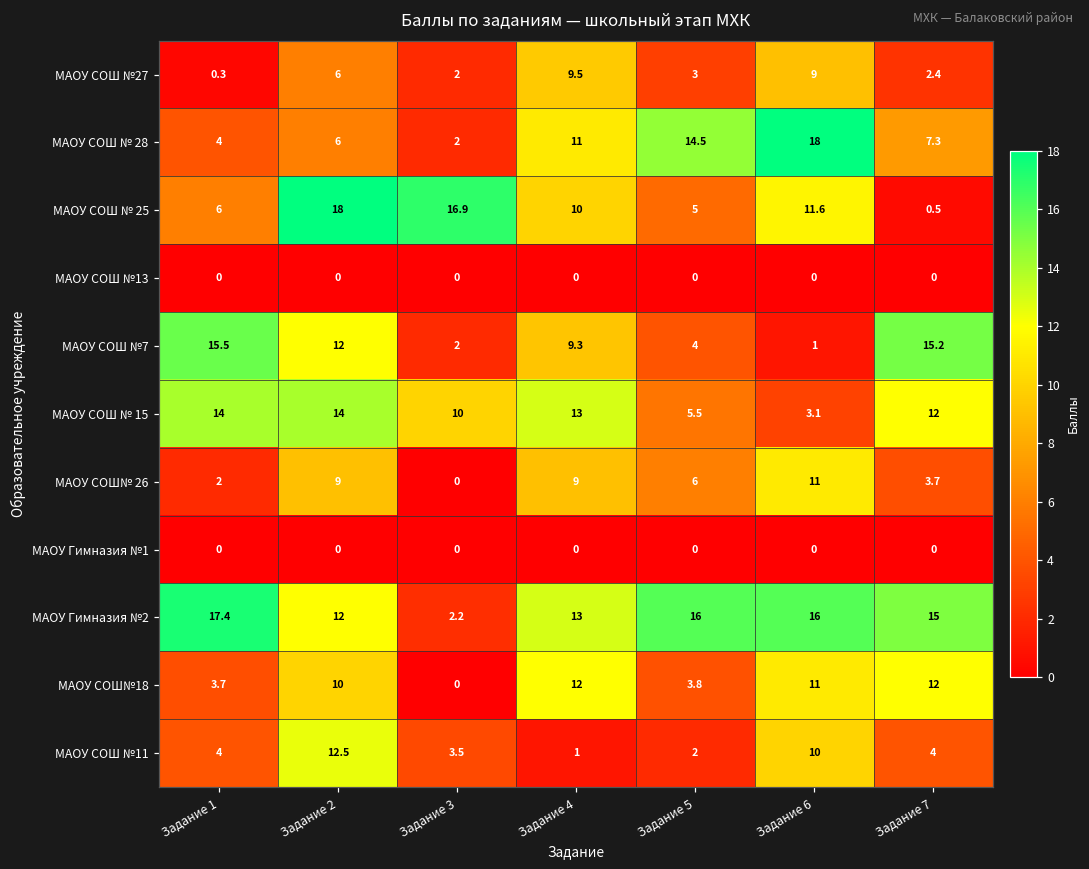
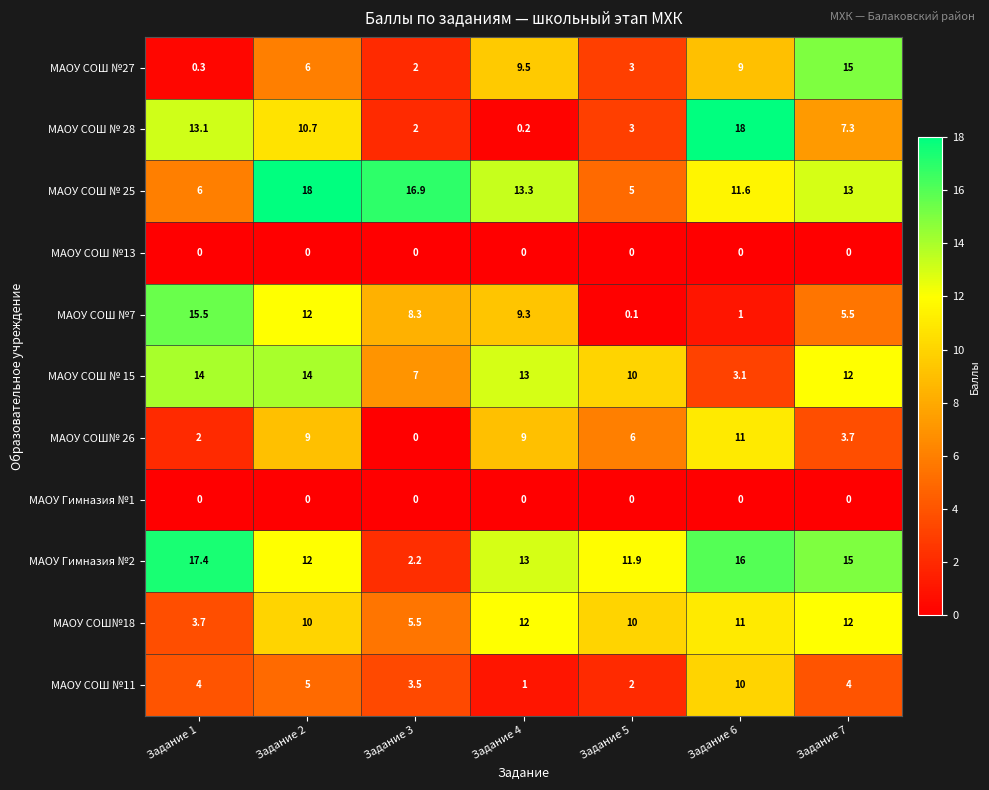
МАОУ СОШ №27, Задание 7: 2.4 -> 15
МАОУ СОШ № 28, Задание 1: 4 -> 13.1
МАОУ СОШ № 28, Задание 2: 6 -> 10.7
МАОУ СОШ № 28, Задание 4: 11 -> 0.2
МАОУ СОШ № 28, Задание 5: 14.5 -> 3
МАОУ СОШ № 25, Задание 4: 10 -> 13.3
МАОУ СОШ № 25, Задание 7: 0.5 -> 13
МАОУ СОШ №7, Задание 3: 2 -> 8.3
МАОУ СОШ №7, Задание 5: 4 -> 0.1
МАОУ СОШ №7, Задание 7: 15.2 -> 5.5
МАОУ СОШ № 15, Задание 3: 10 -> 7
МАОУ СОШ № 15, Задание 5: 5.5 -> 10
МАОУ Гимназия №2, Задание 5: 16 -> 11.9
МАОУ СОШ№18, Задание 3: 0 -> 5.5
МАОУ СОШ№18, Задание 5: 3.8 -> 10
МАОУ СОШ №11, Задание 2: 12.5 -> 5
